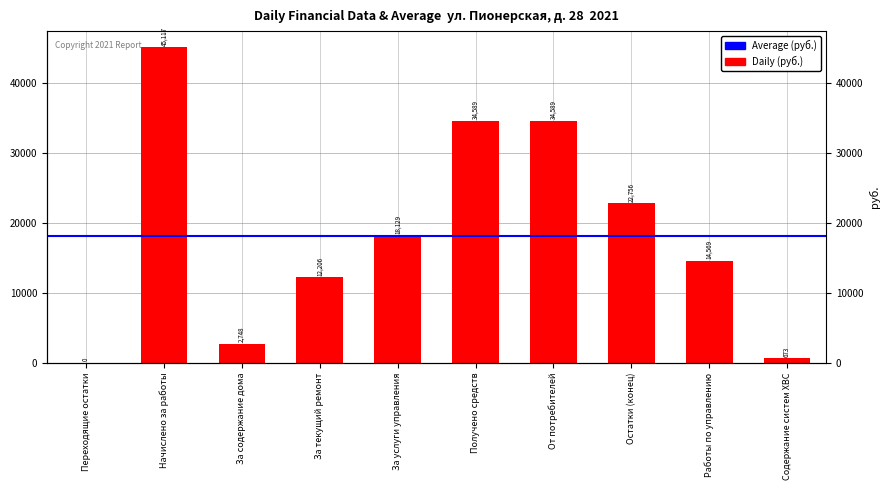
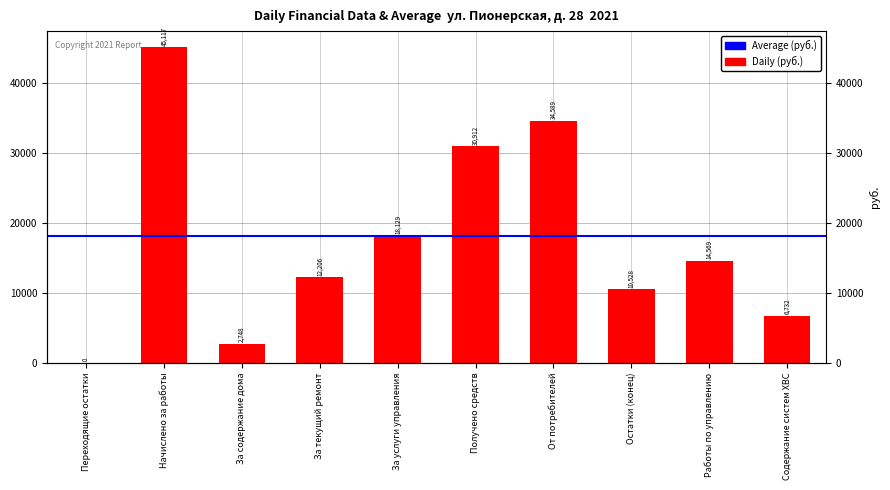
Получено средств: 34,589 -> 30,912
Остатки (конец): 22,756 -> 10,528
Содержание систем ХВС: 673 -> 6,732
